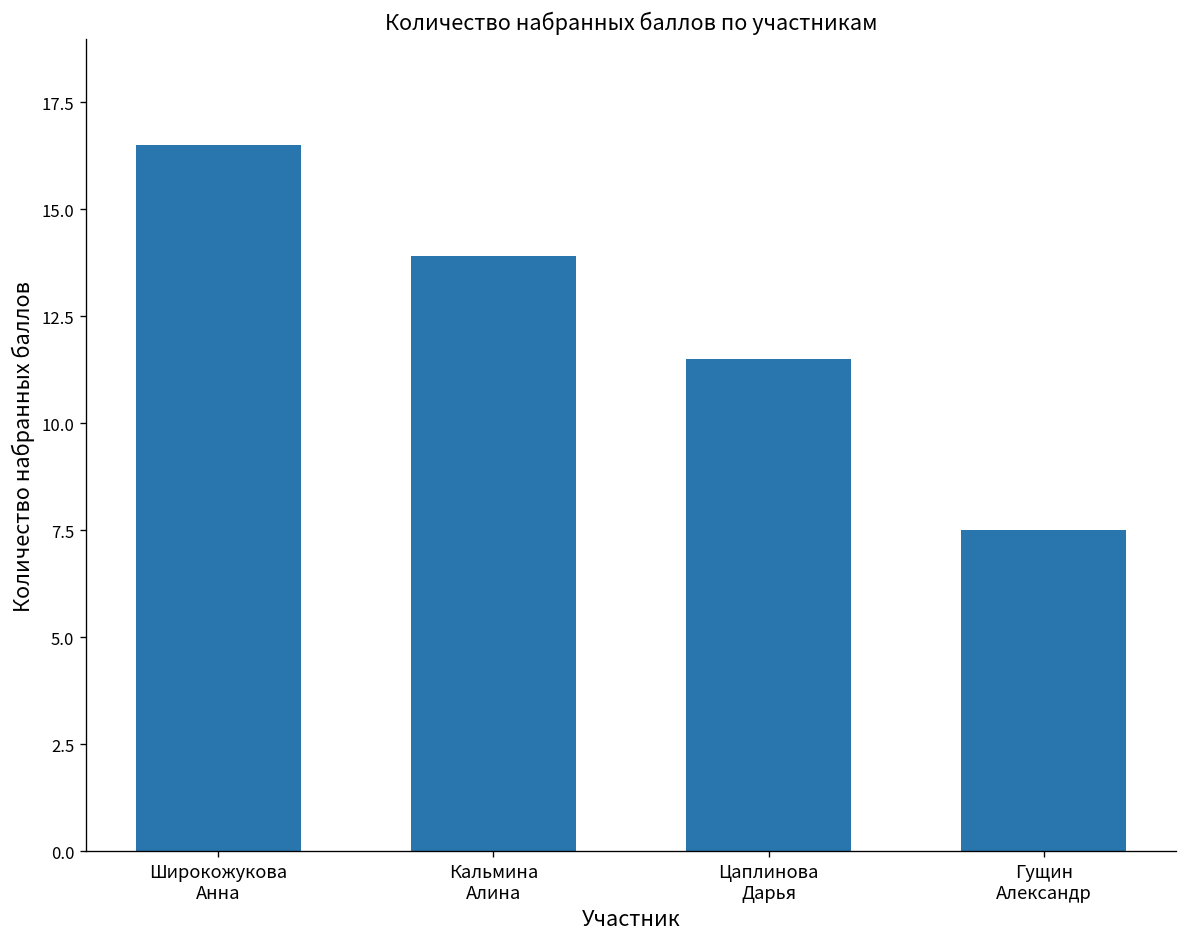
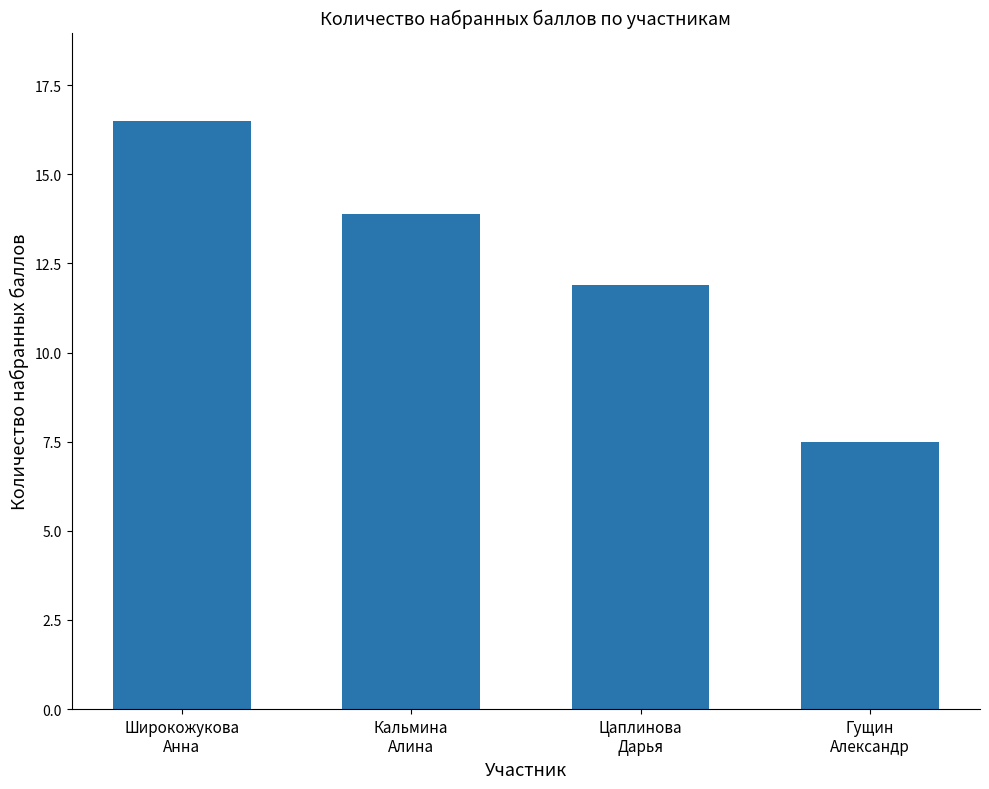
Цаплинова Дарья: 11.5 -> 11.9
